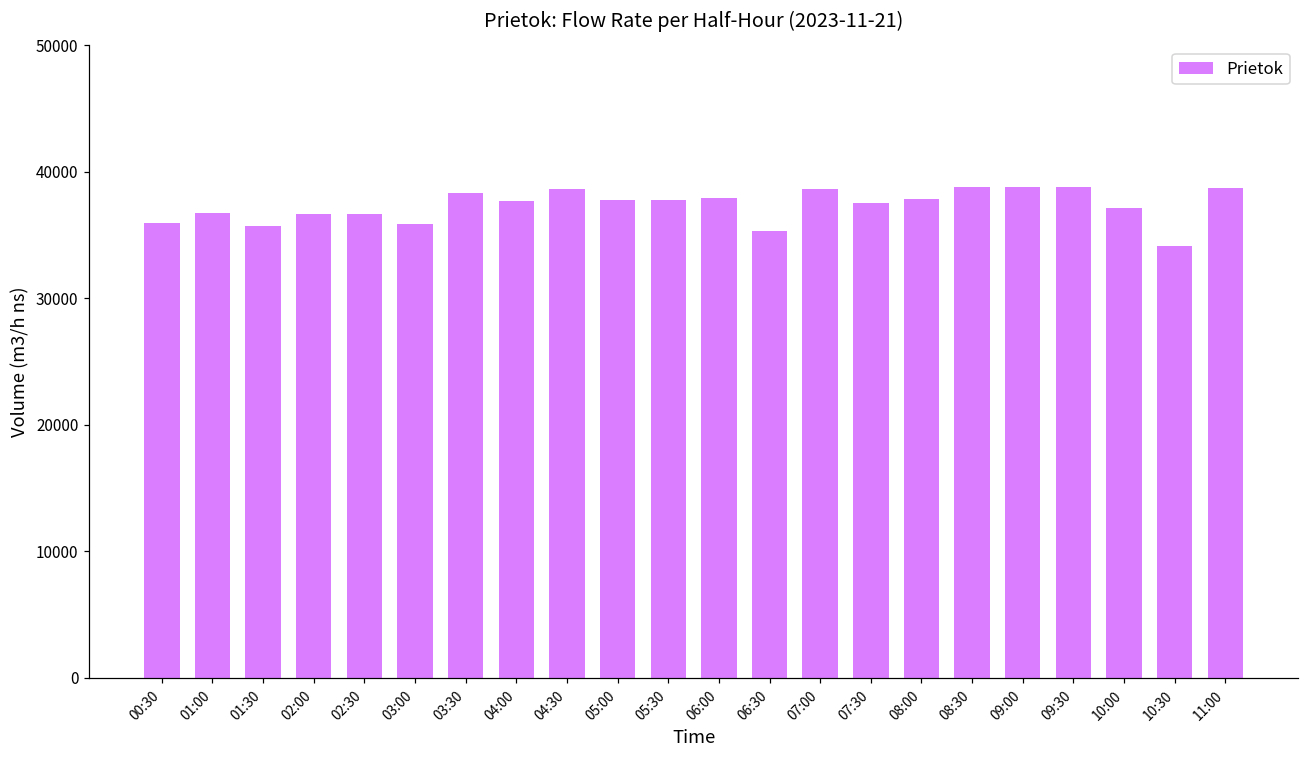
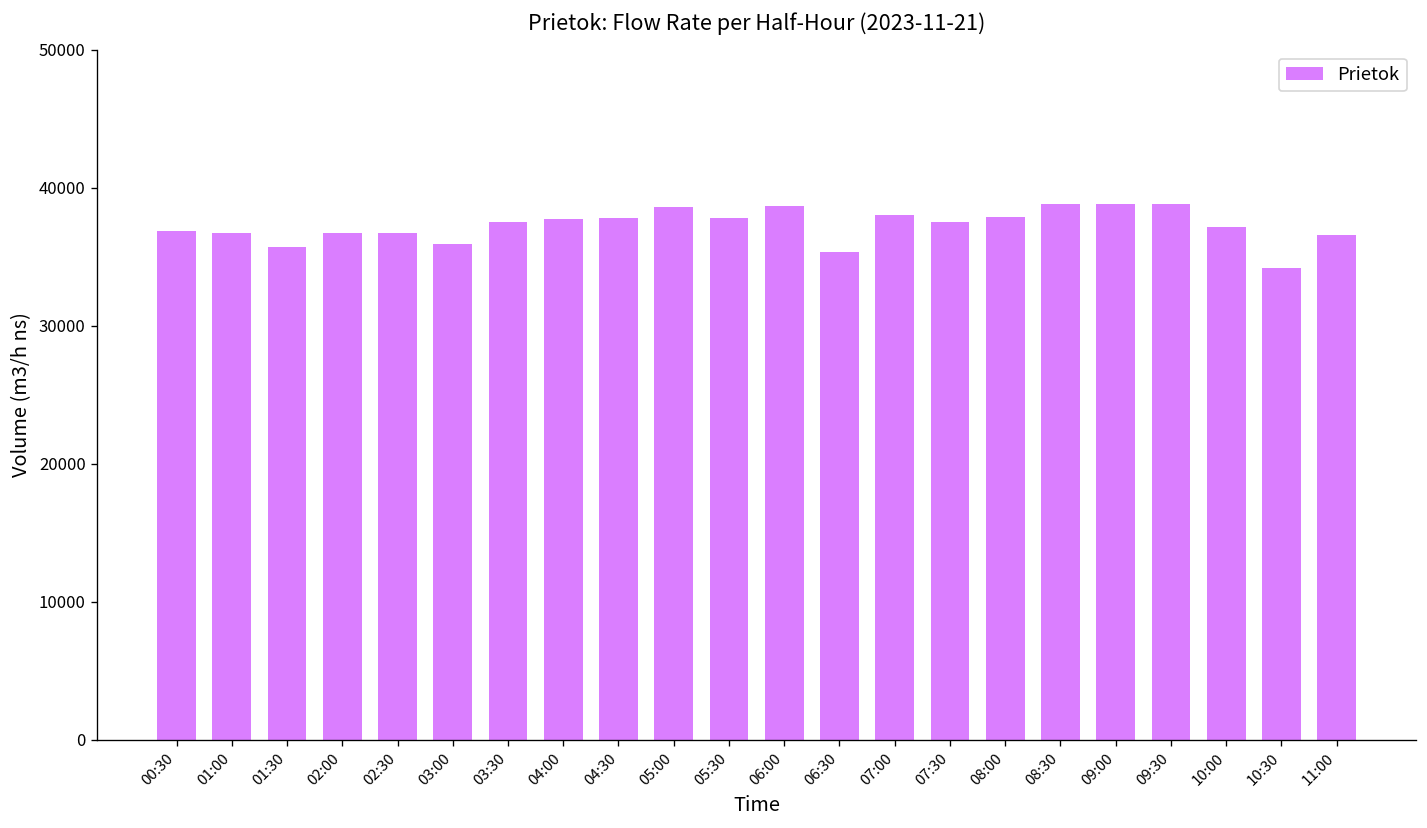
00:30: 36000 -> 36800
03:30: 38300 -> 37500
04:30: 38600 -> 37800
05:00: 37800 -> 38600
06:00: 37900 -> 38700
07:00: 38700 -> 38000
11:00: 38800 -> 36500
